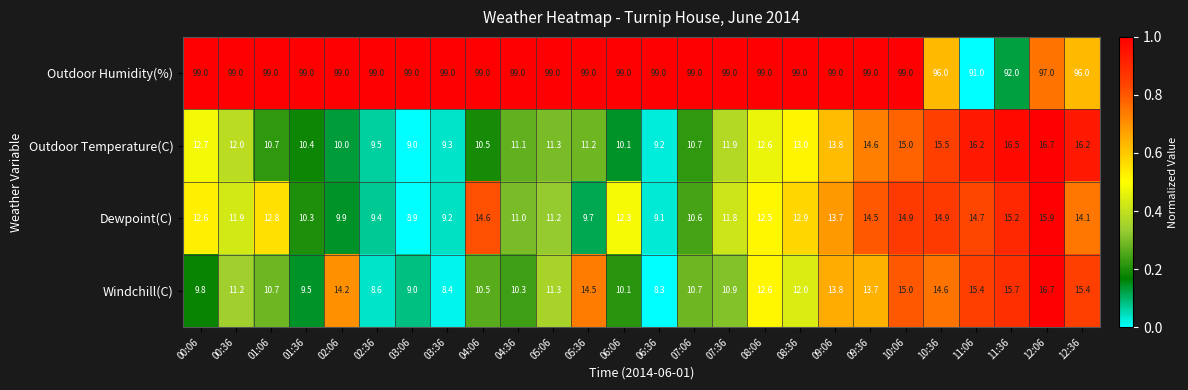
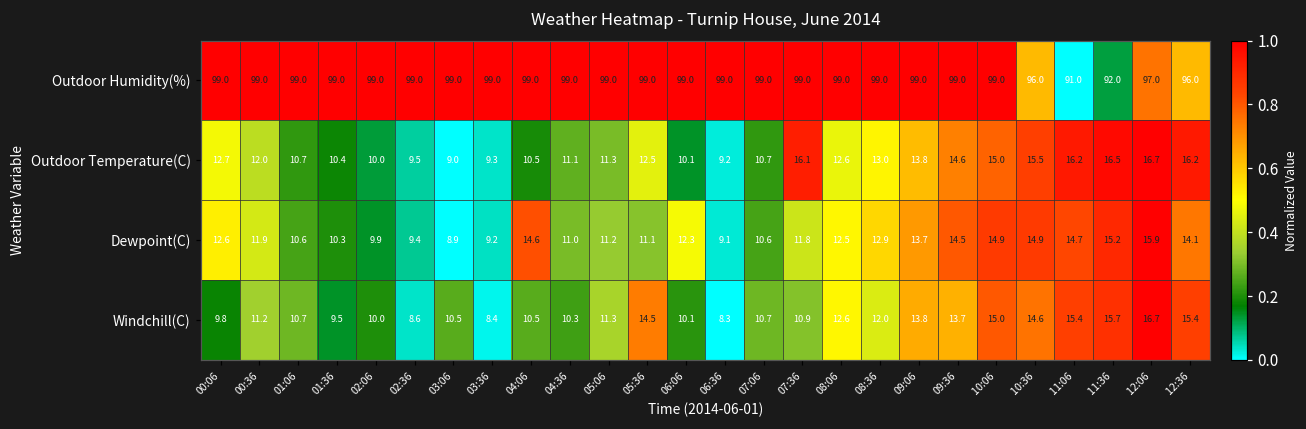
Outdoor Temperature(C), 05:36: 11.2 -> 12.5
Outdoor Temperature(C), 07:36: 11.9 -> 16.1
Dewpoint(C), 01:06: 12.8 -> 10.6
Dewpoint(C), 05:36: 9.7 -> 11.1
Windchill(C), 02:06: 14.2 -> 10.0
Windchill(C), 03:06: 9.0 -> 10.5
